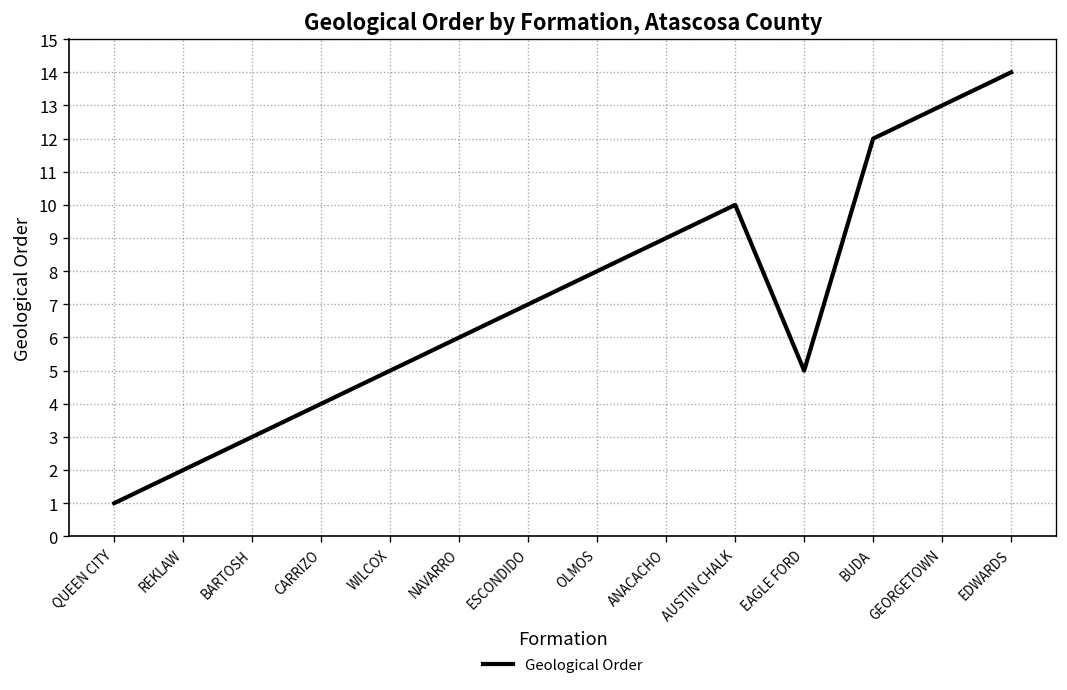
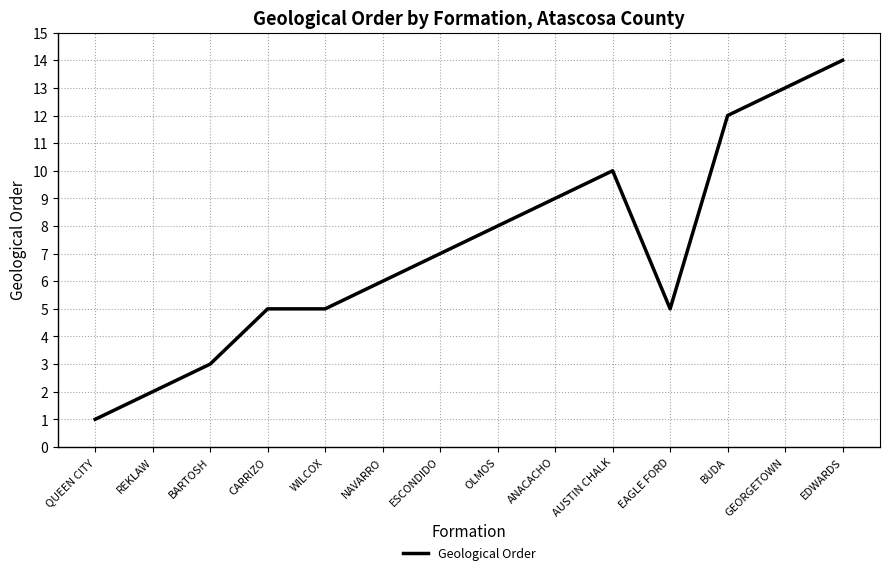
CARRIZO: 4 -> 5
